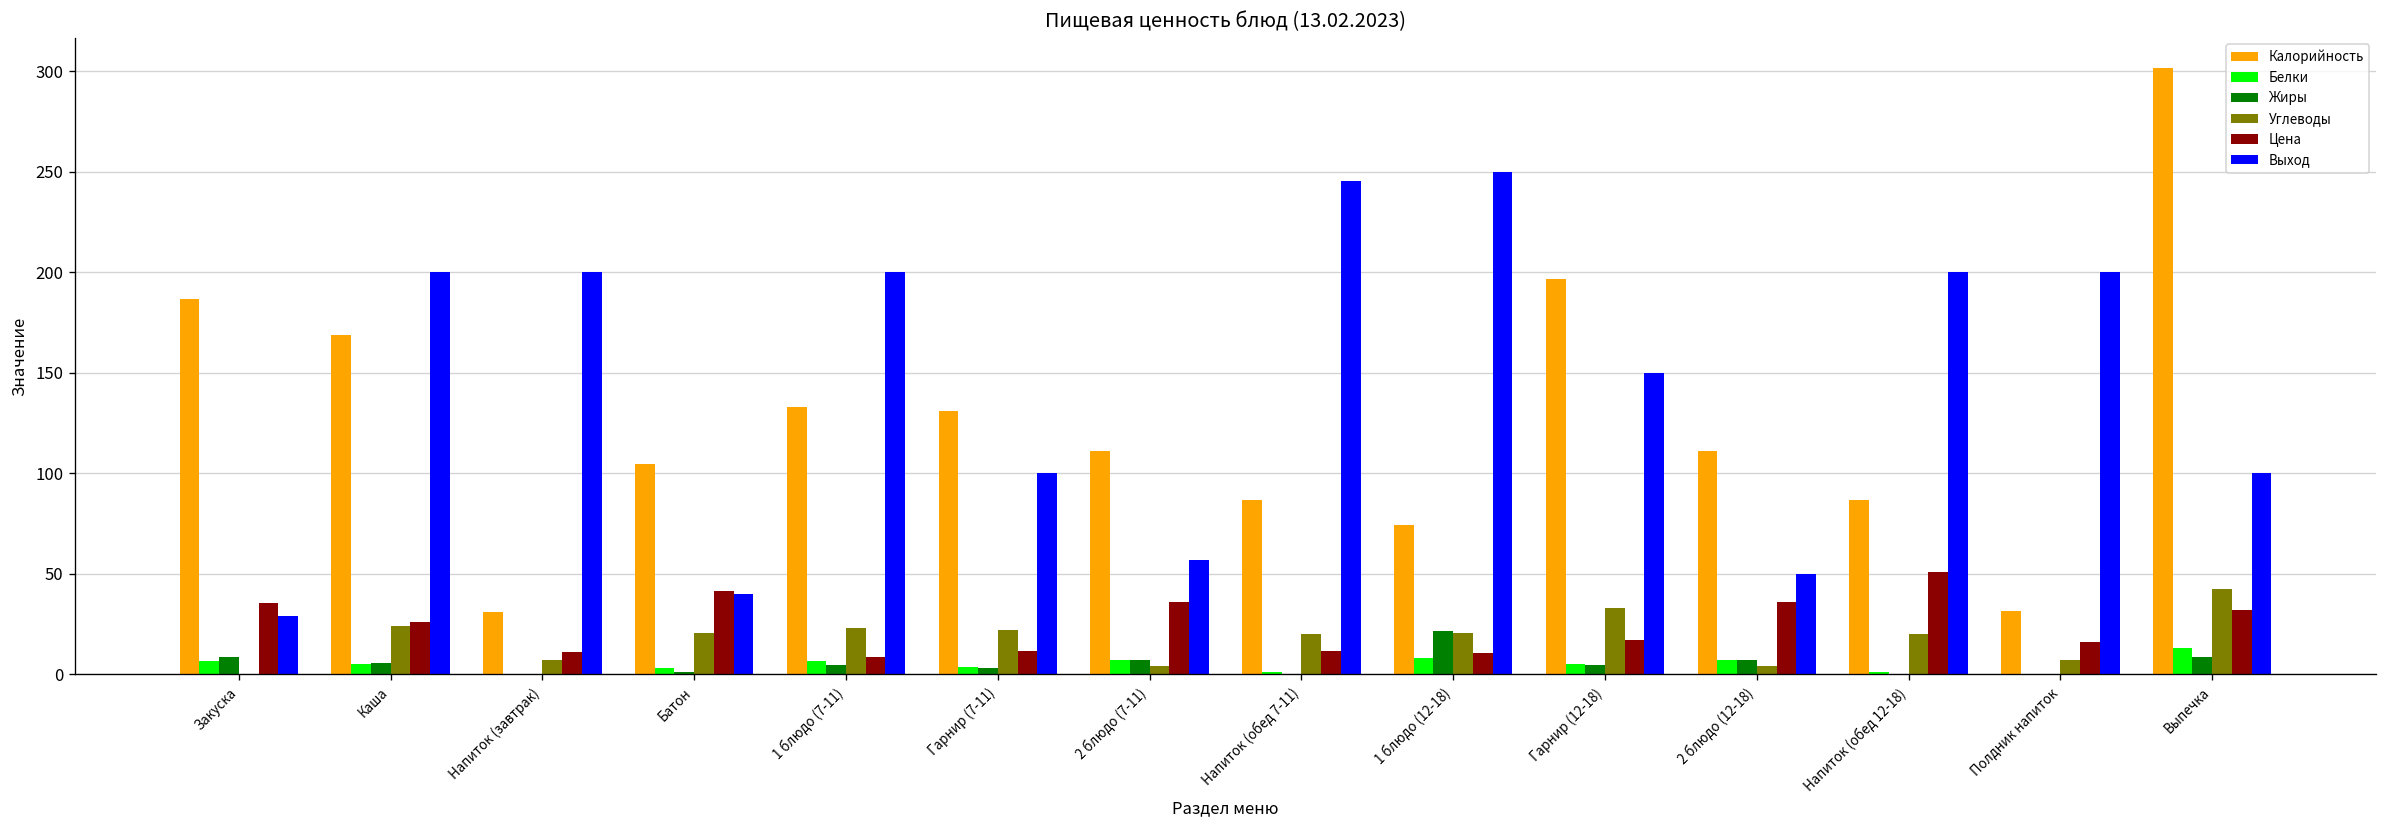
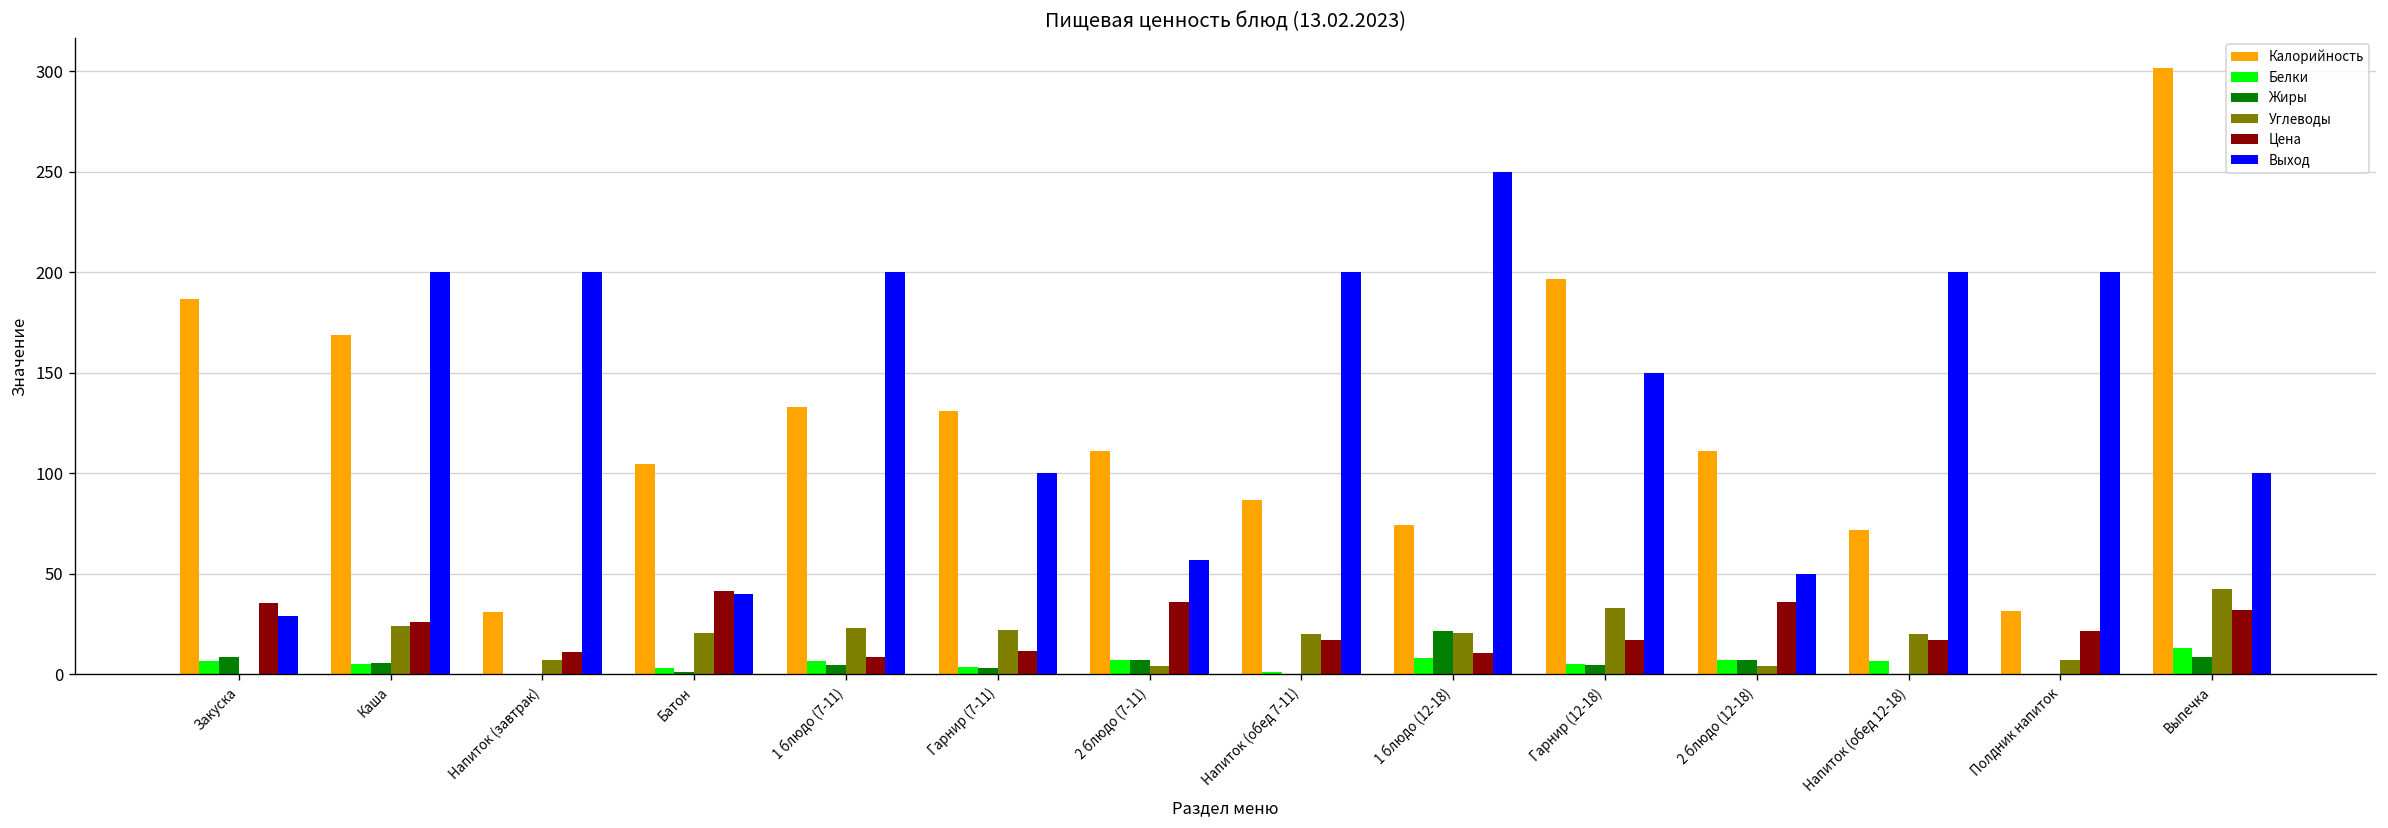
Цена, Напиток (обед 7-11): 11 -> 17
Выход, Напиток (обед 7-11): 246 -> 200
Калорийность, Напиток (обед 12-18): 87 -> 72
Белки, Напиток (обед 12-18): 1 -> 7
Цена, Напиток (обед 12-18): 51 -> 17
Цена, Полдник напиток: 16 -> 22
